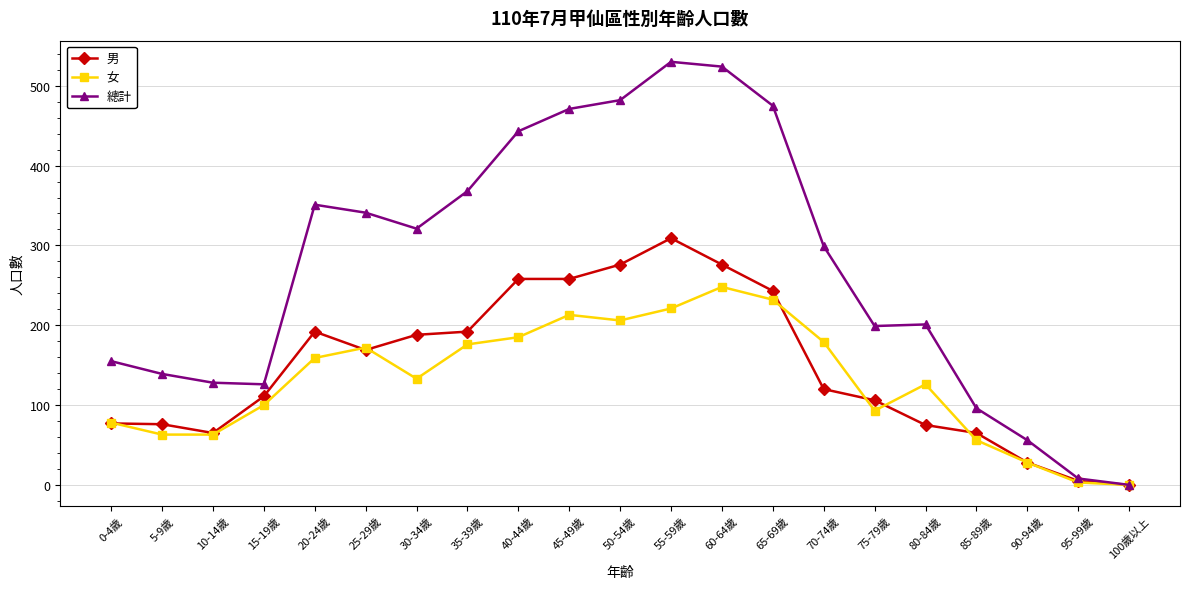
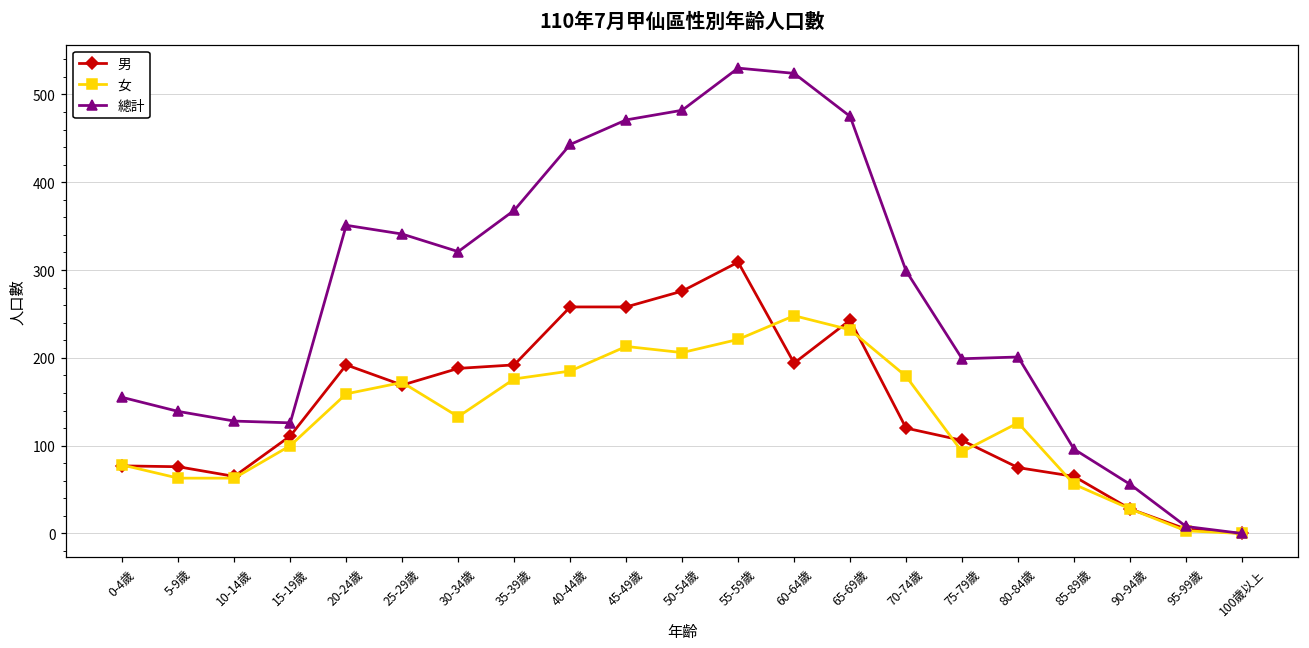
男, 60-64歲: 280 -> 190
